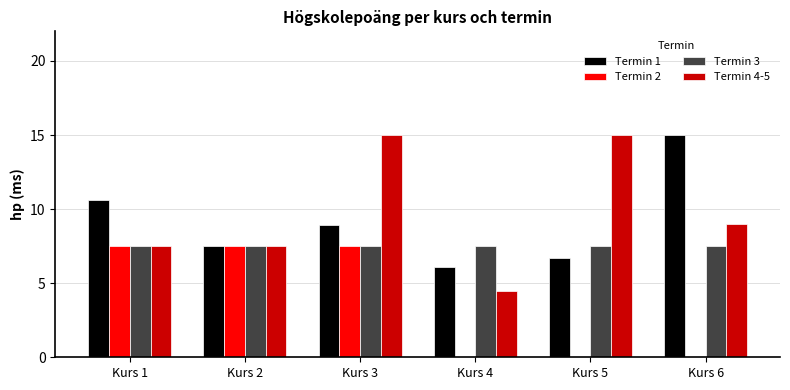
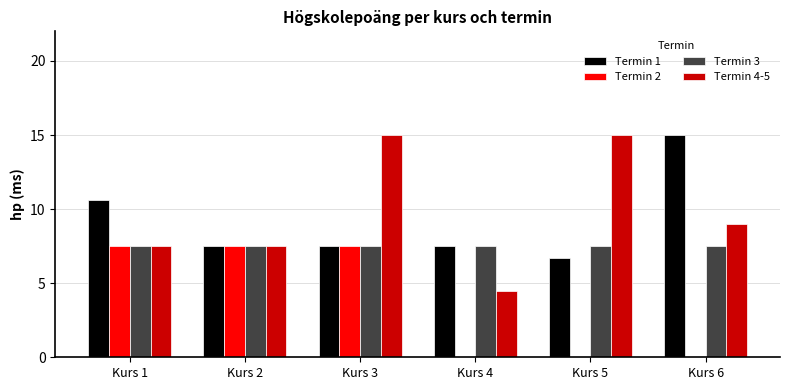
Termin 1, Kurs 3: 8.9 -> 7.5
Termin 1, Kurs 4: 6.1 -> 7.5
